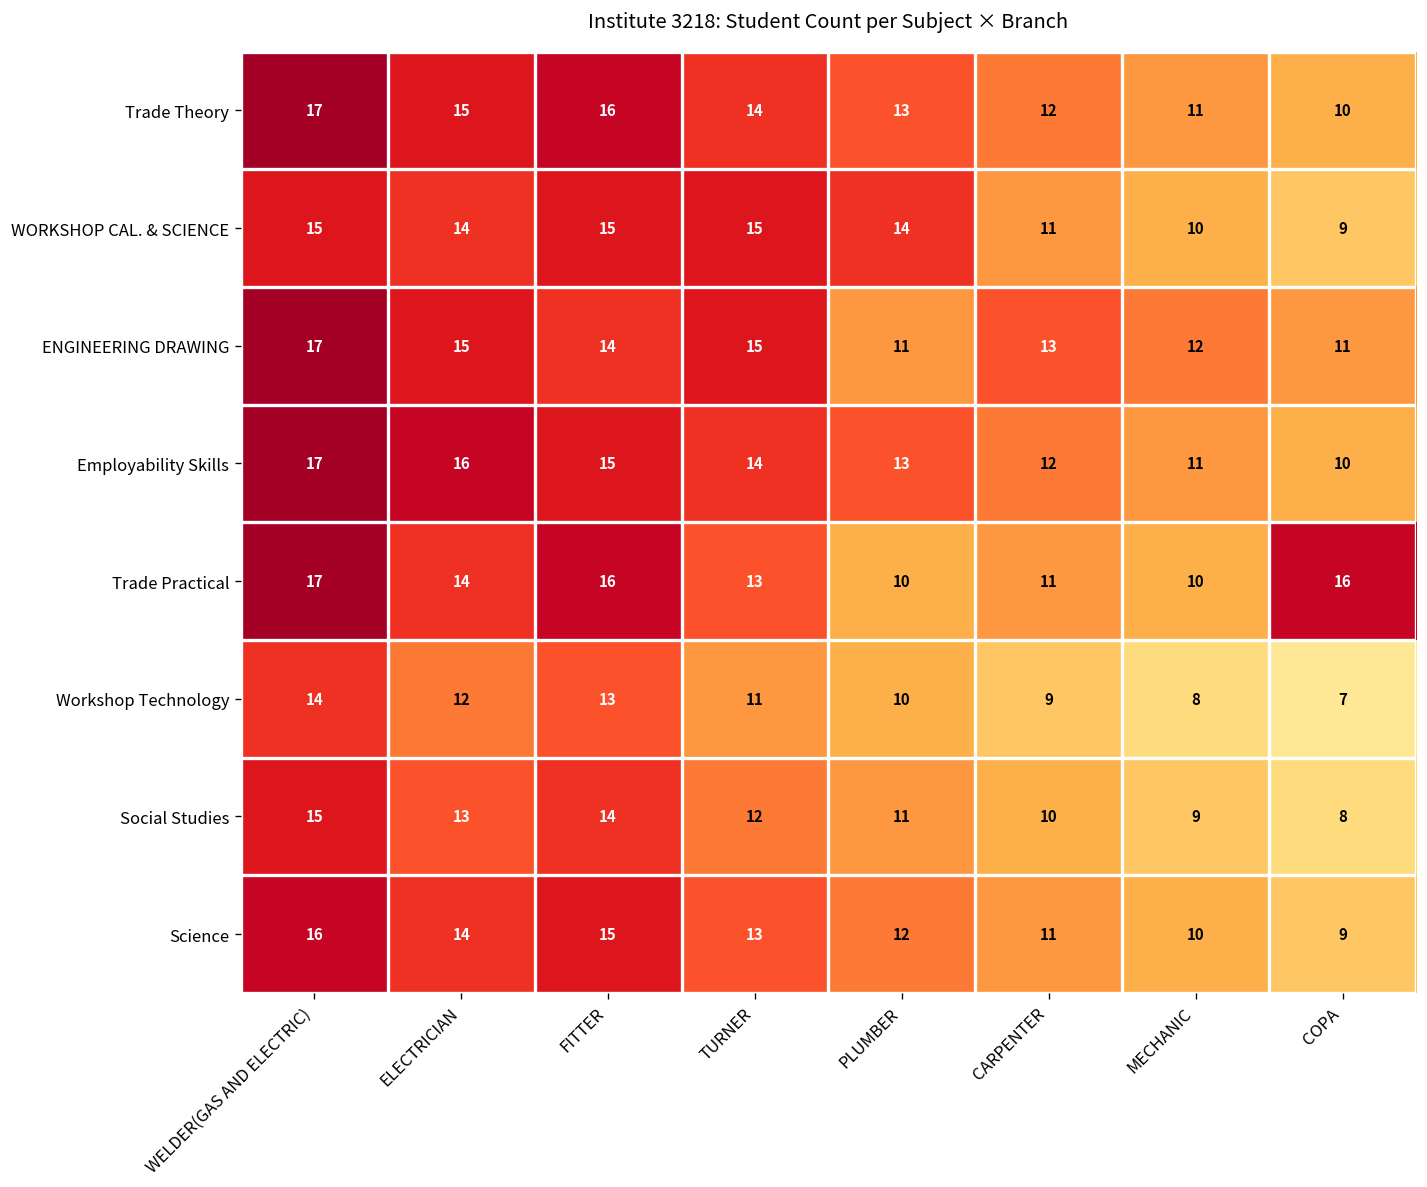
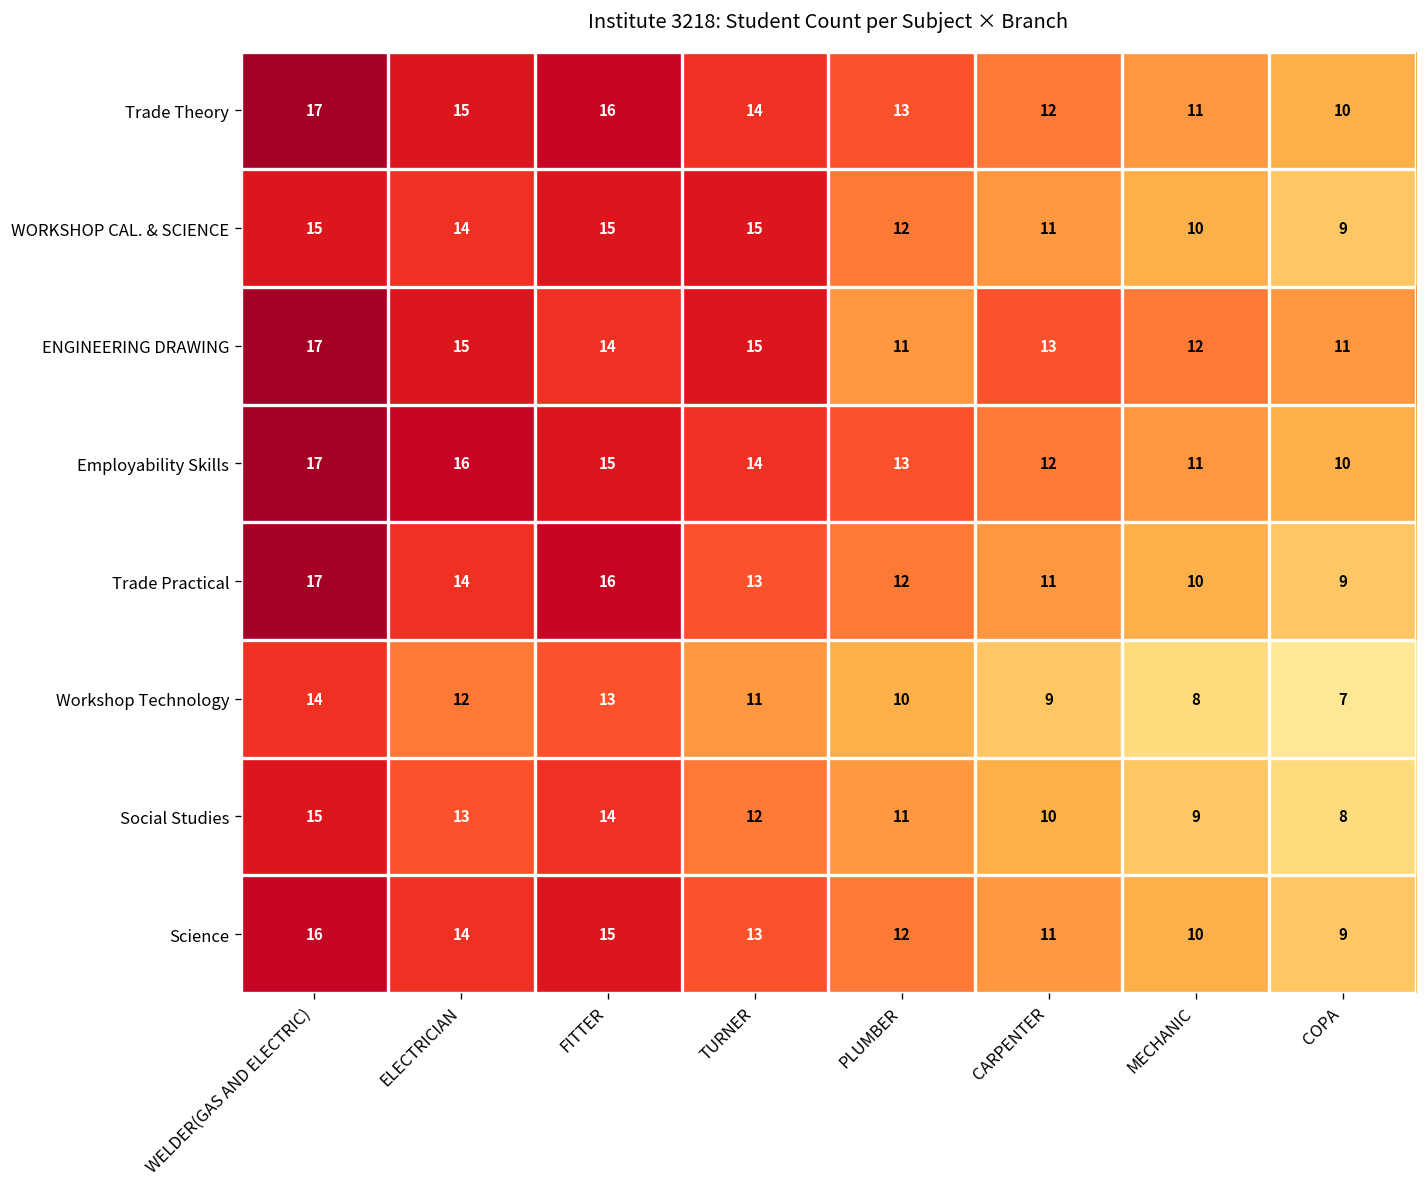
WORKSHOP CAL. & SCIENCE, PLUMBER: 14 -> 12
Trade Practical, PLUMBER: 10 -> 12
Trade Practical, COPA: 16 -> 9
